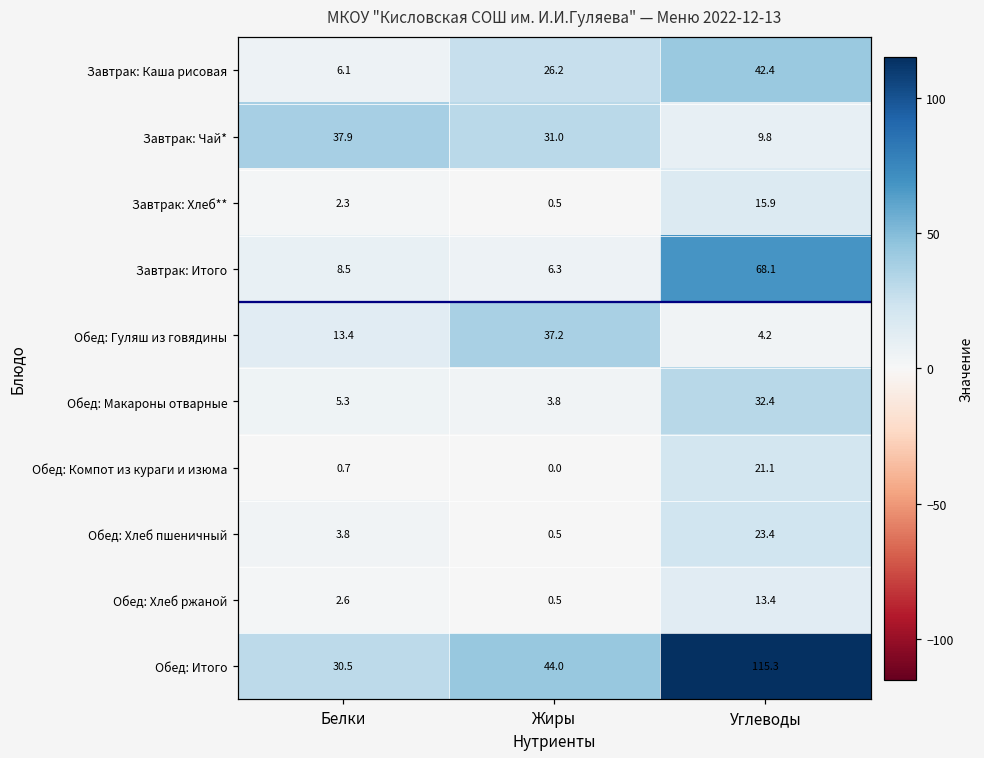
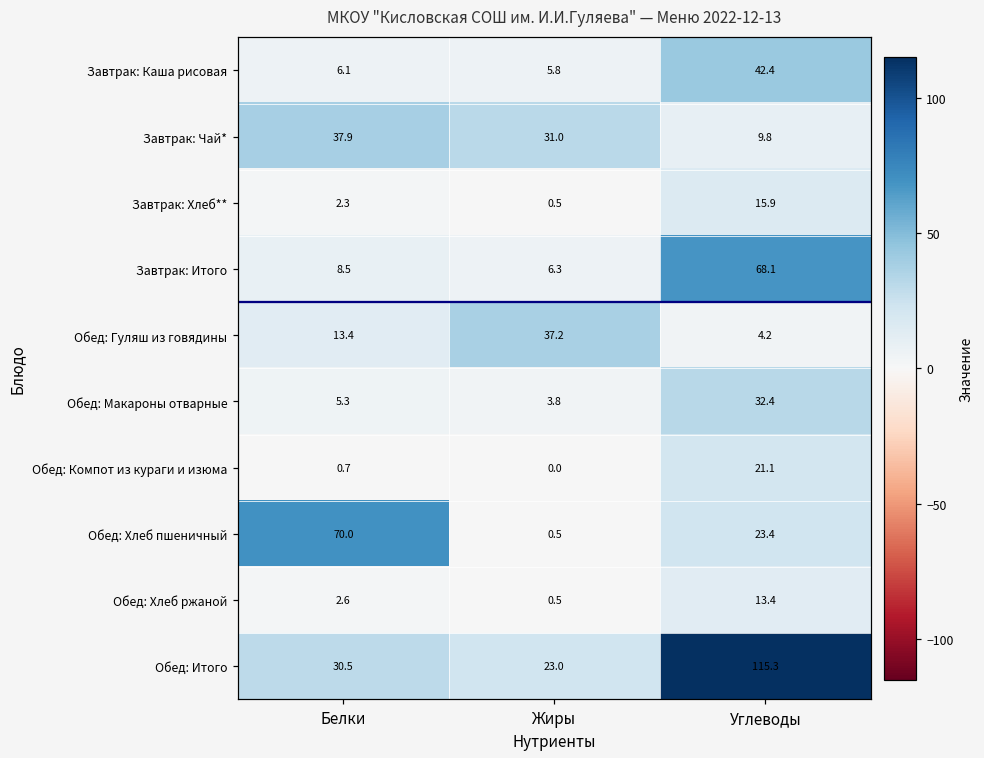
Завтрак: Каша рисовая, Жиры: 26.2 -> 5.8
Обед: Хлеб пшеничный, Белки: 3.8 -> 70.0
Обед: Итого, Жиры: 44.0 -> 23.0
